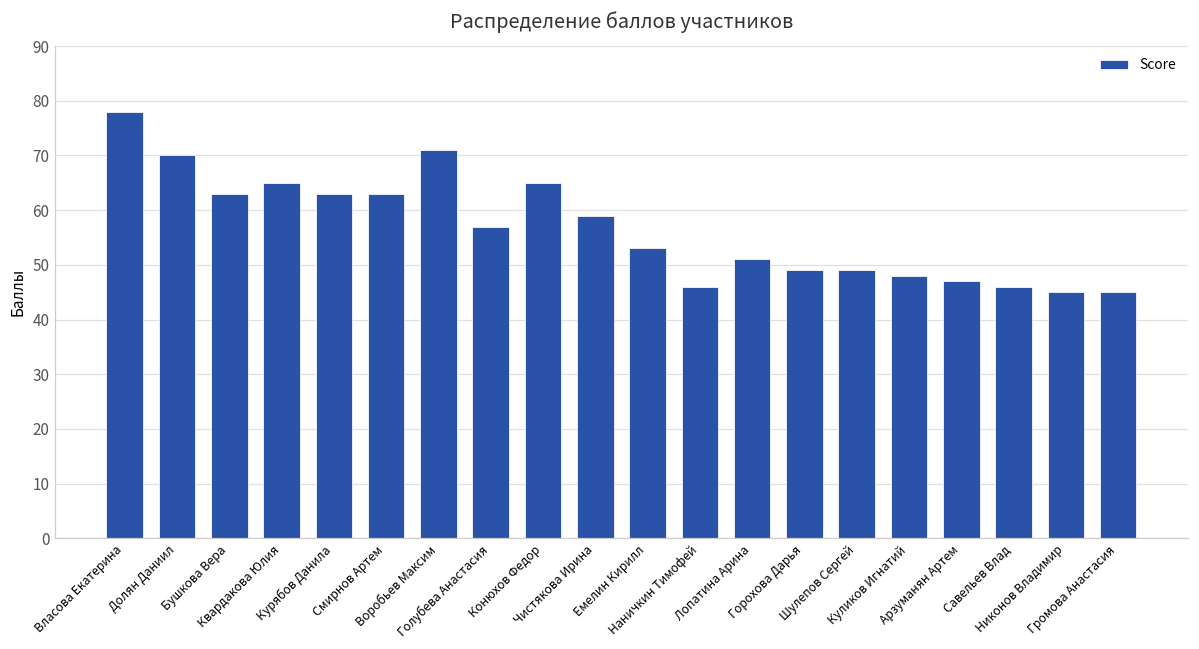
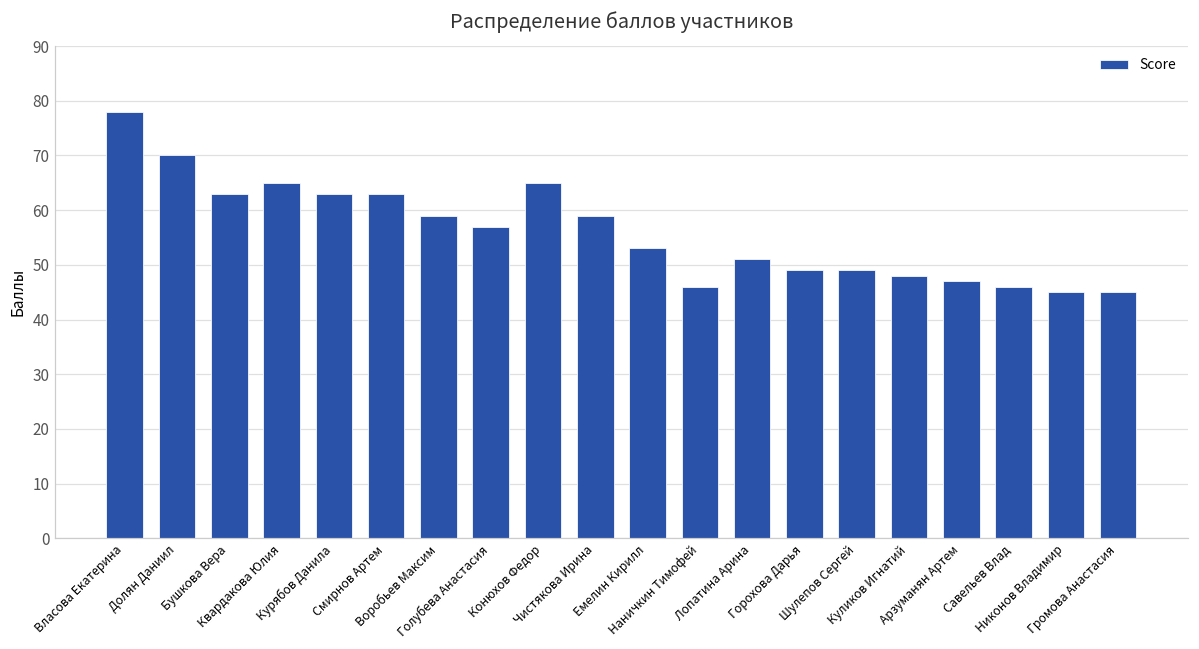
Воробьев Максим: 71 -> 59
